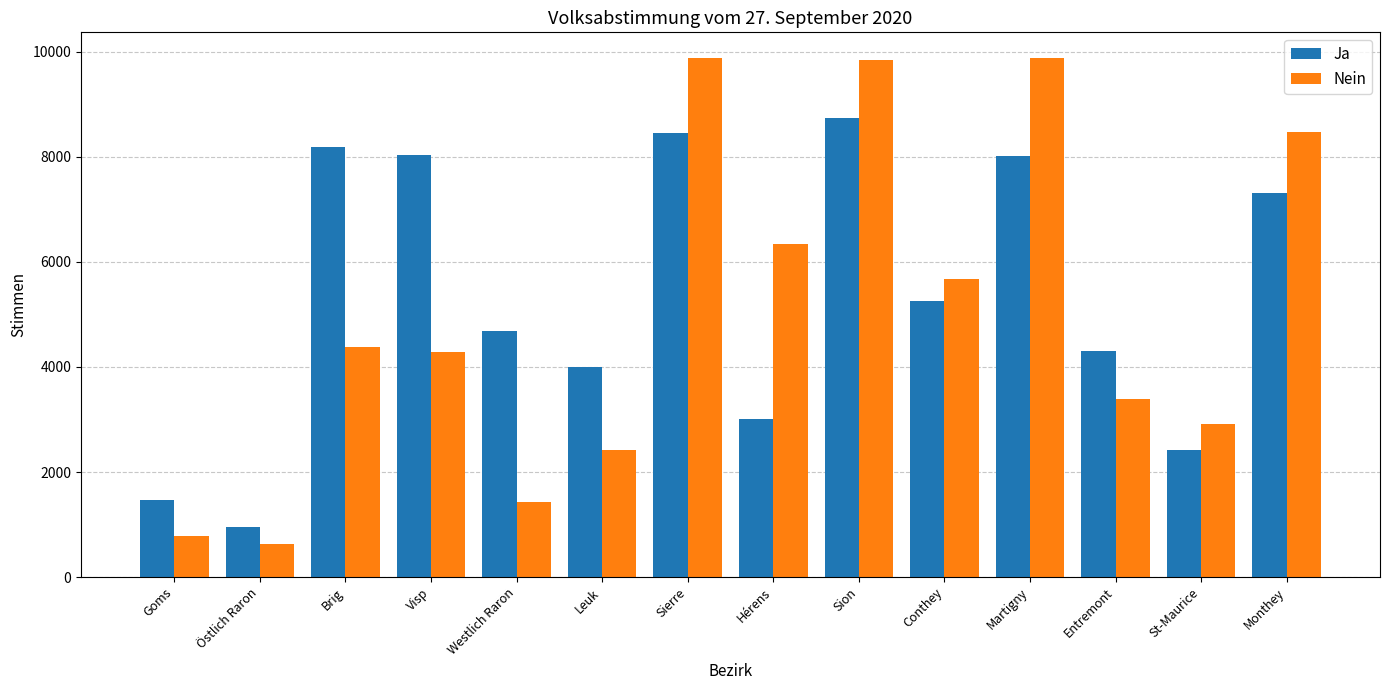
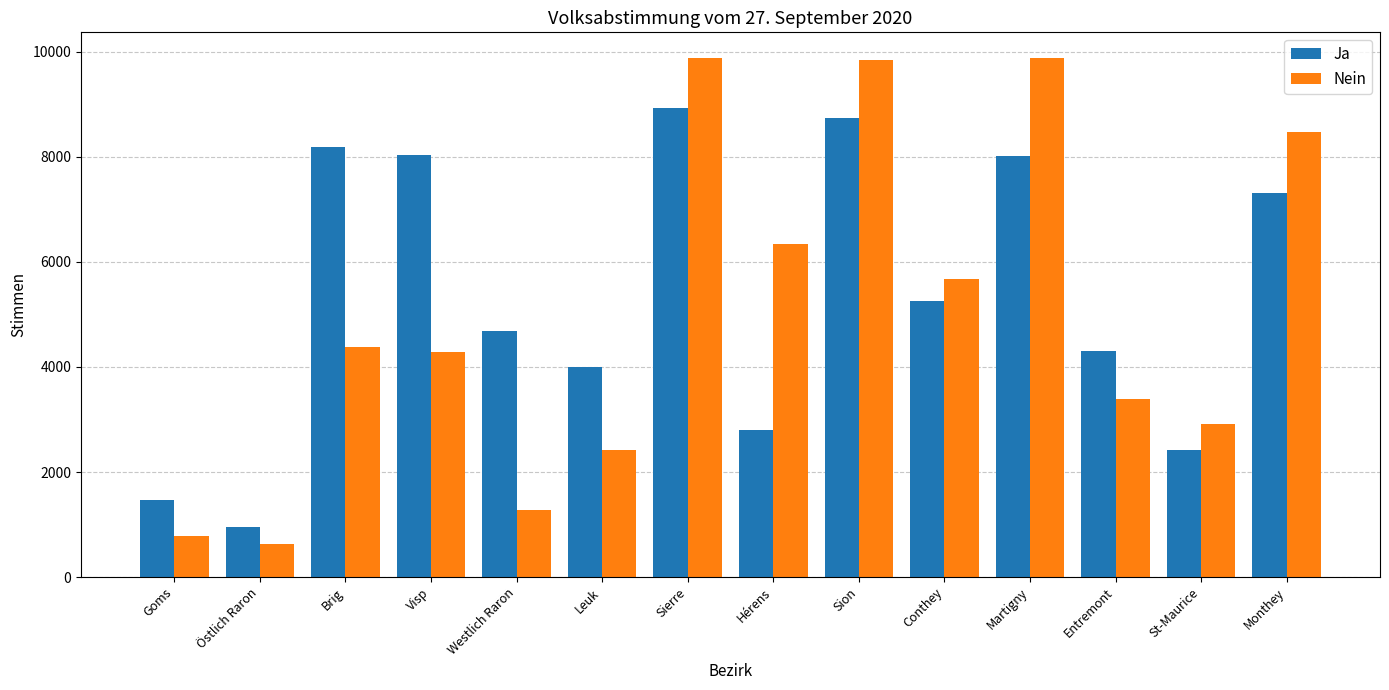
Nein, Westlich Raron: 1400 -> 1300
Ja, Sierre: 8500 -> 8900
Ja, Hérens: 3000 -> 2800
